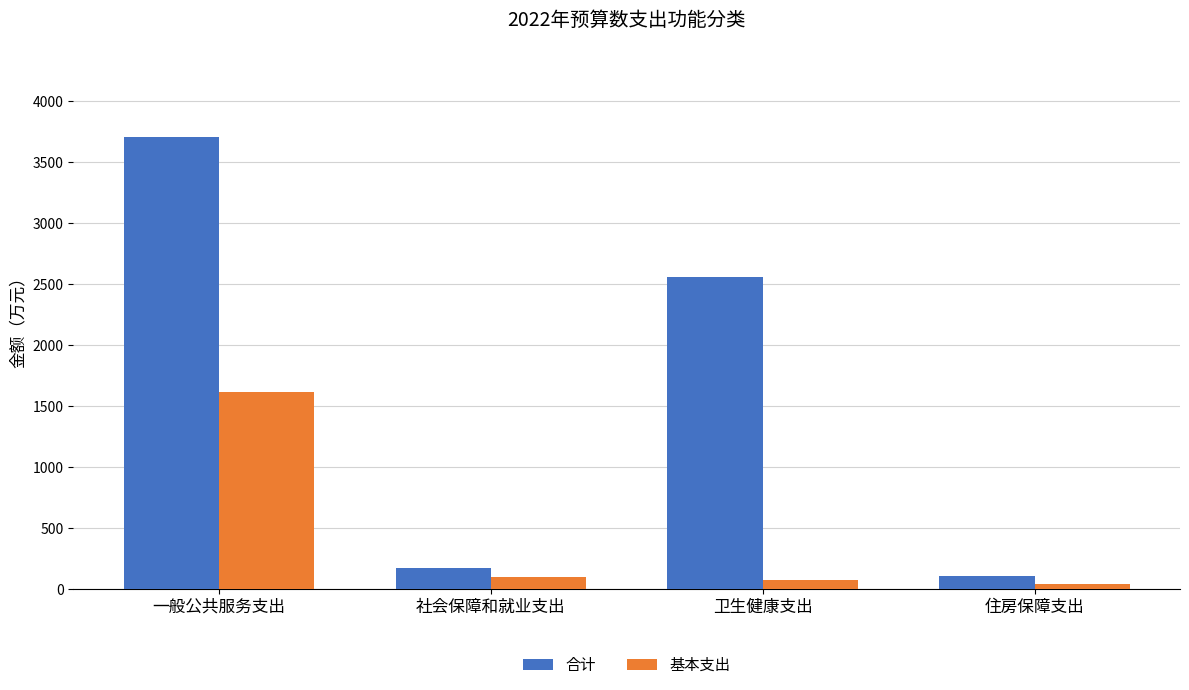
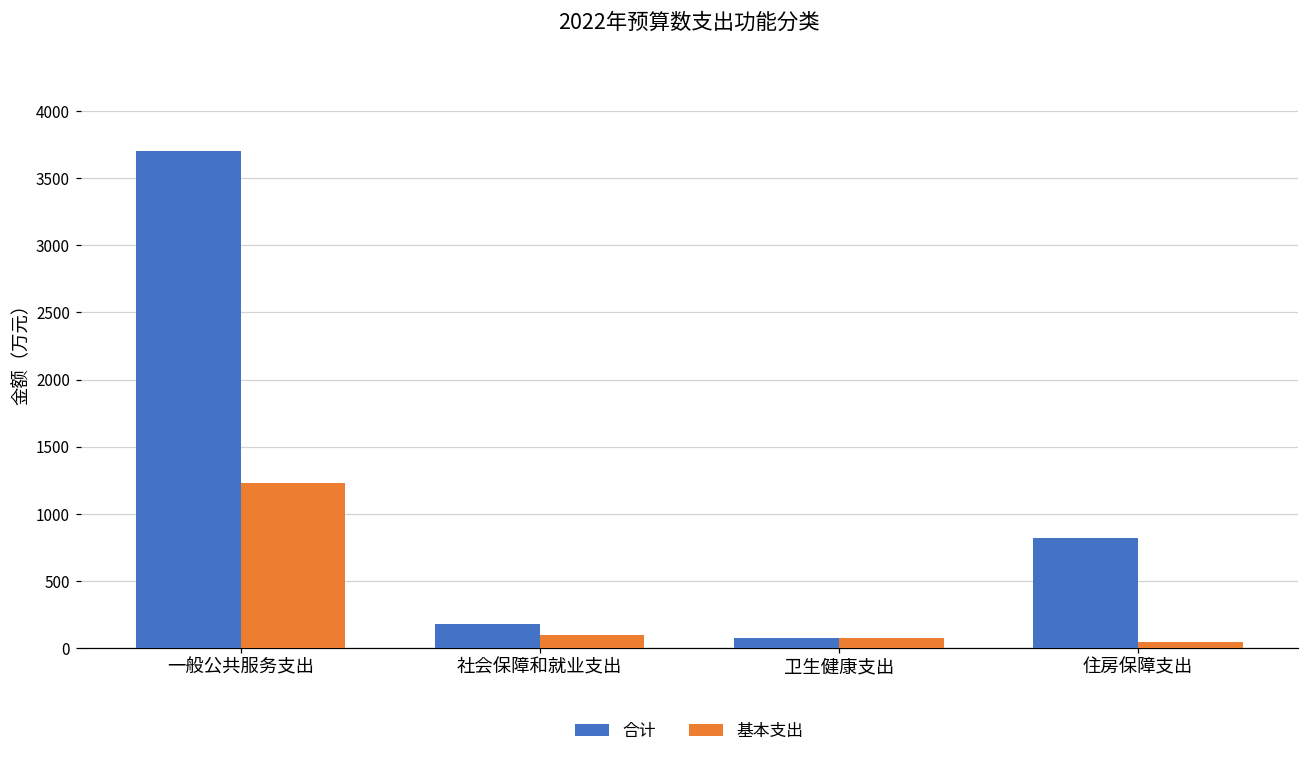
基本支出, 一般公共服务支出: 1620 -> 1230
合计, 卫生健康支出: 2550 -> 70
合计, 住房保障支出: 110 -> 820
